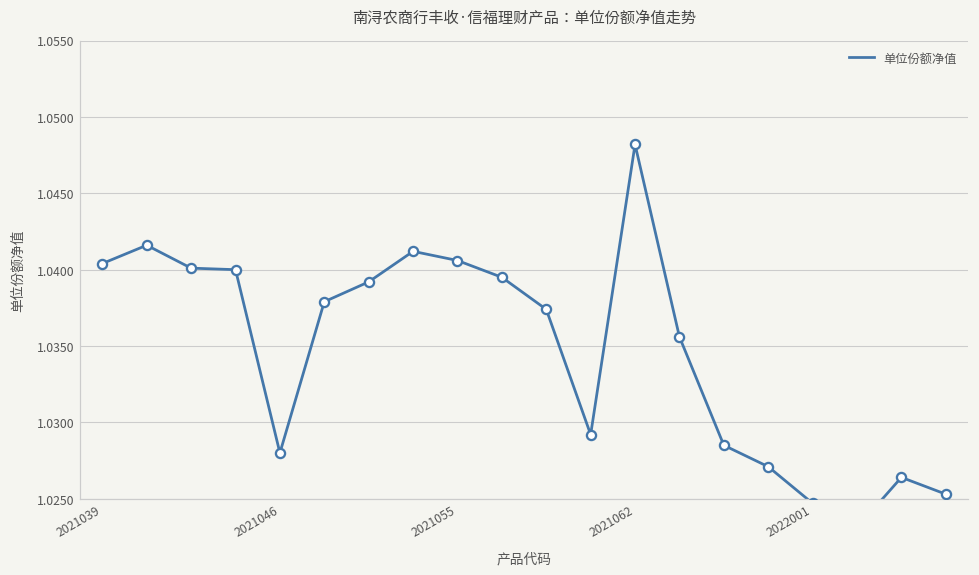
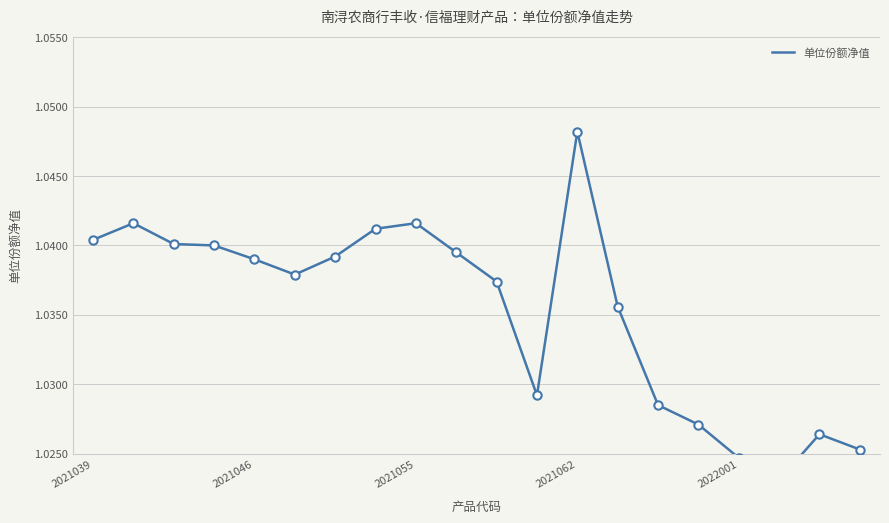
2021046: 1.028 -> 1.039
2021055: 1.0406 -> 1.0416
